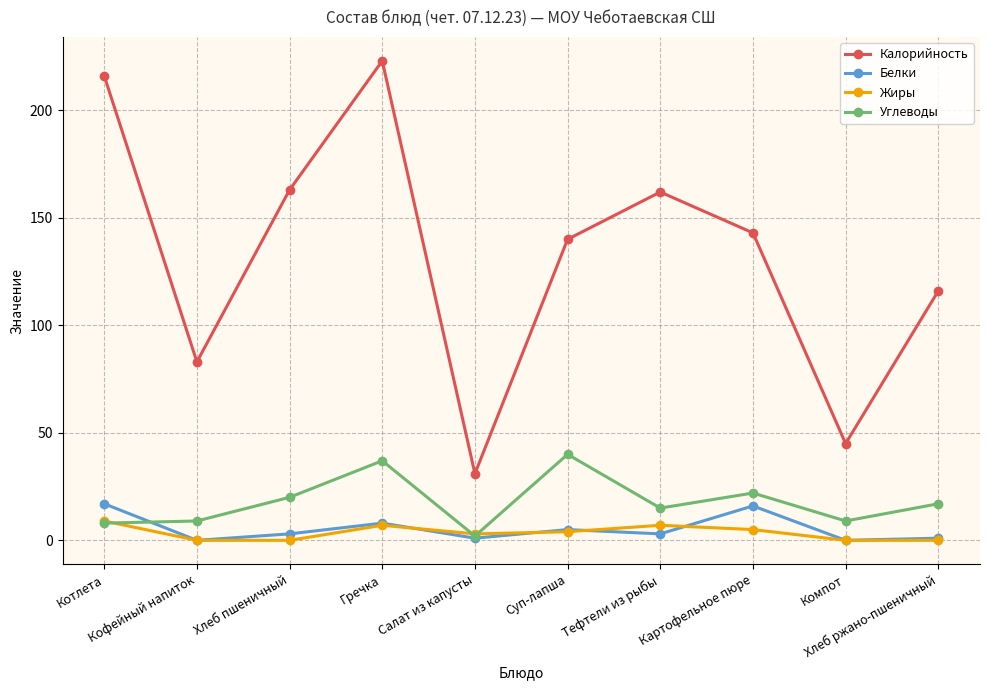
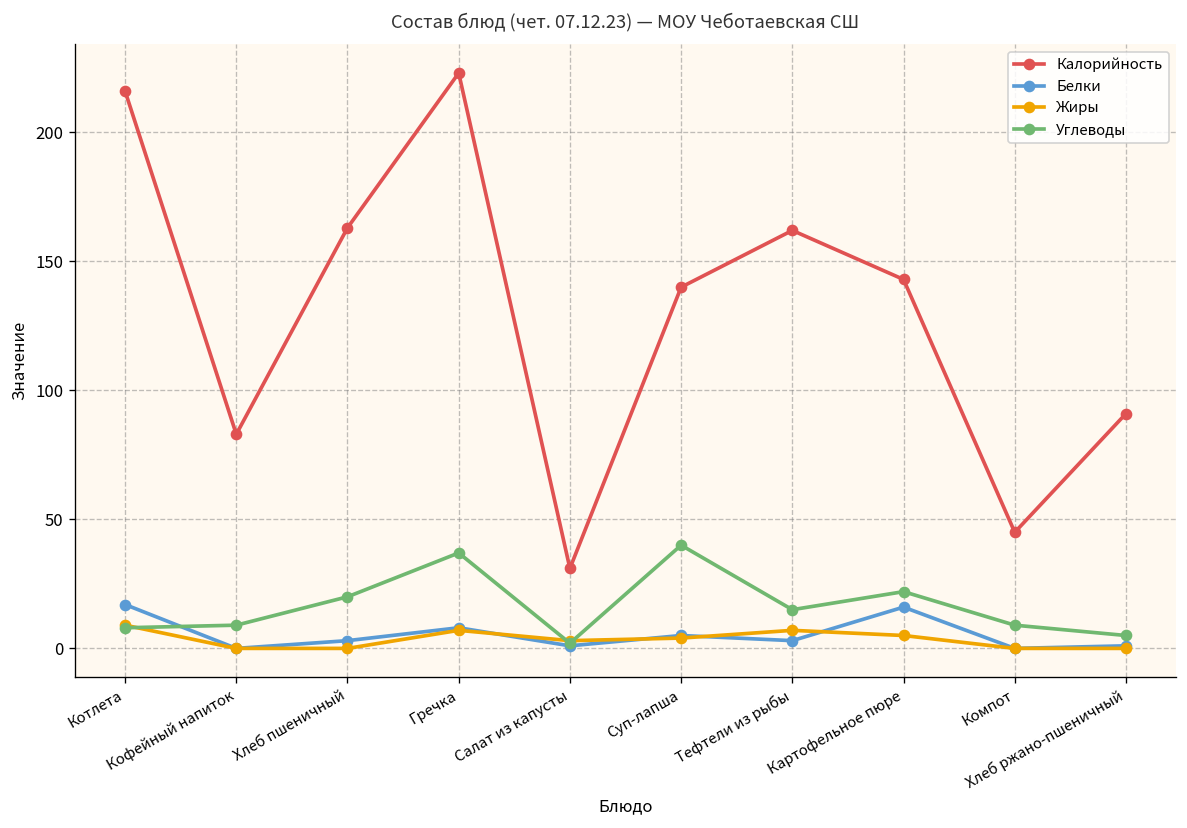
Калорийность, Хлеб ржано-пшеничный: 116 -> 91
Углеводы, Хлеб ржано-пшеничный: 17 -> 5
